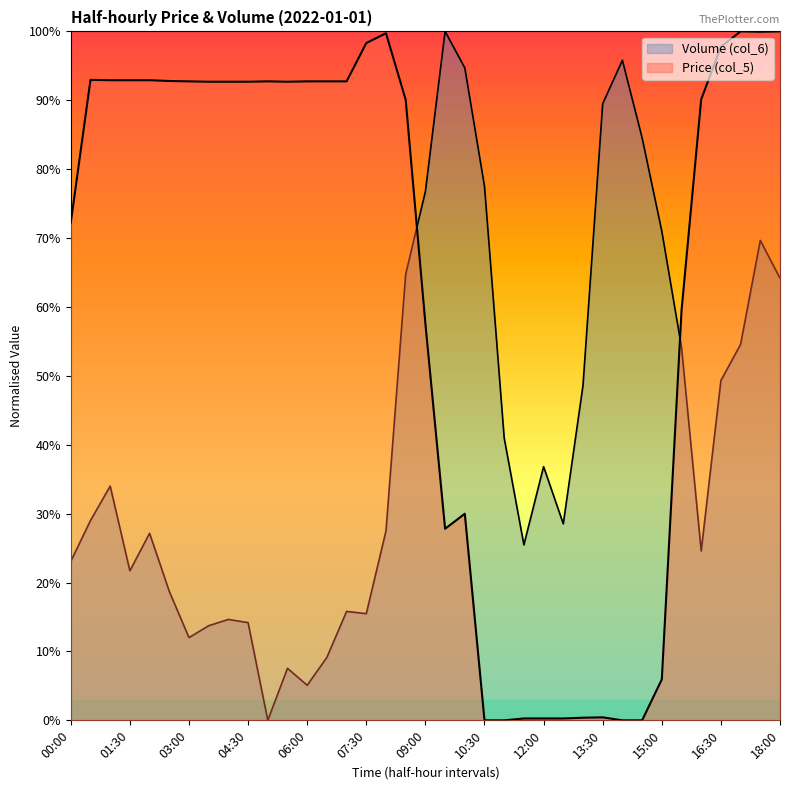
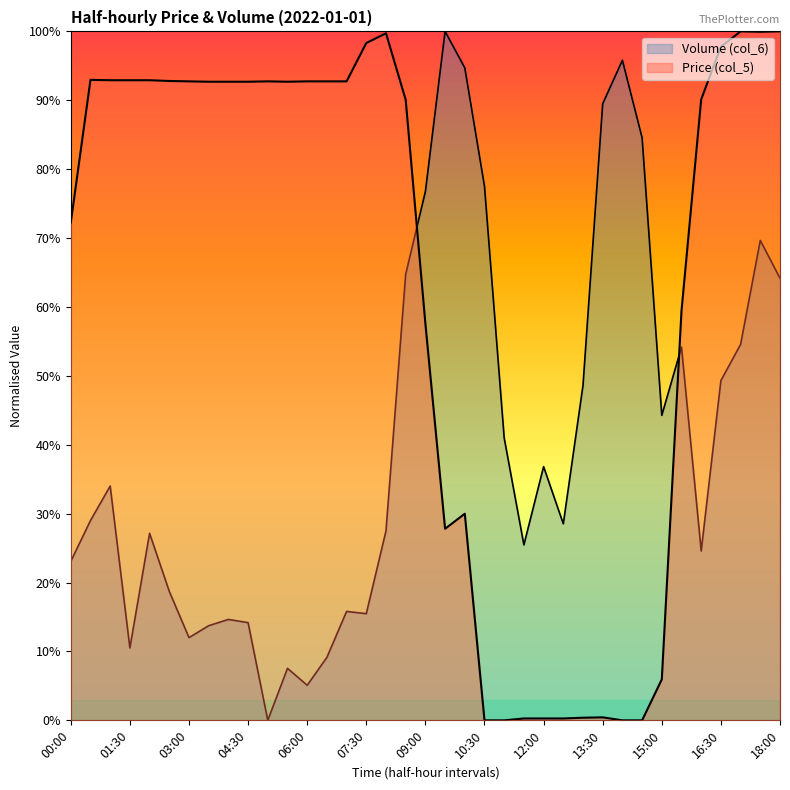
Volume (col_6), 01:30: 22% -> 11%
Volume (col_6), 15:00: 71% -> 44%
